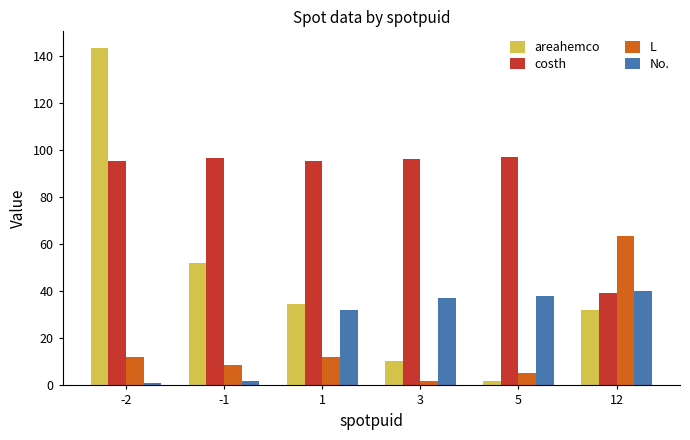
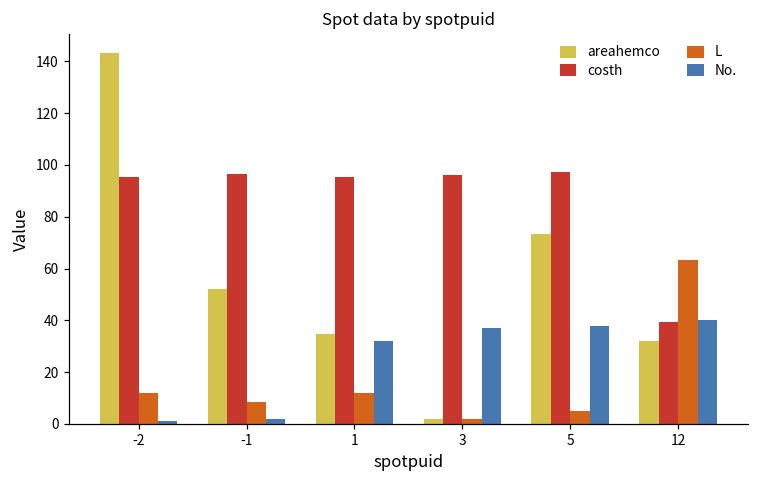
areahemco, 3: 10 -> 2
areahemco, 5: 2 -> 73
